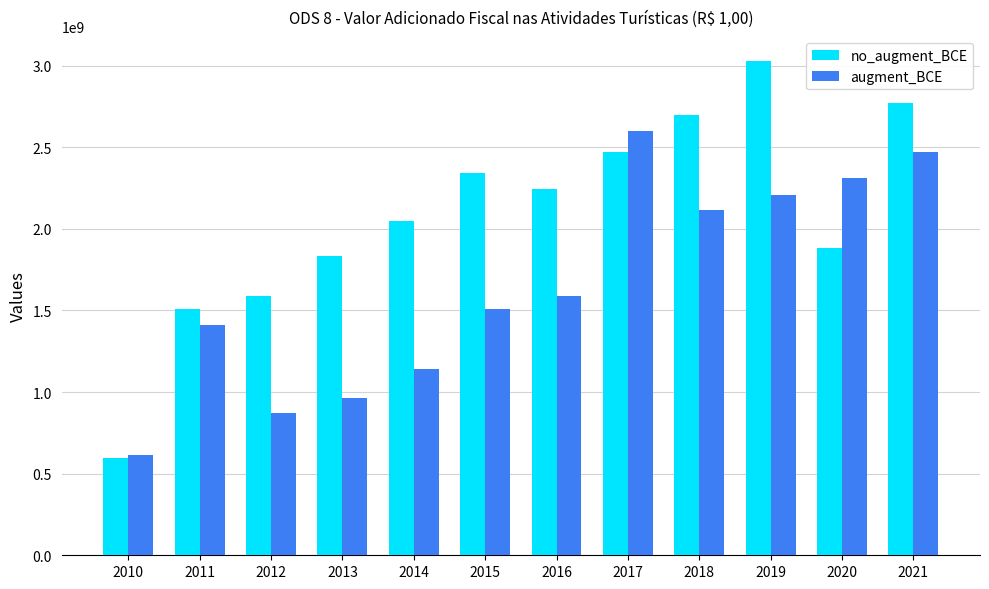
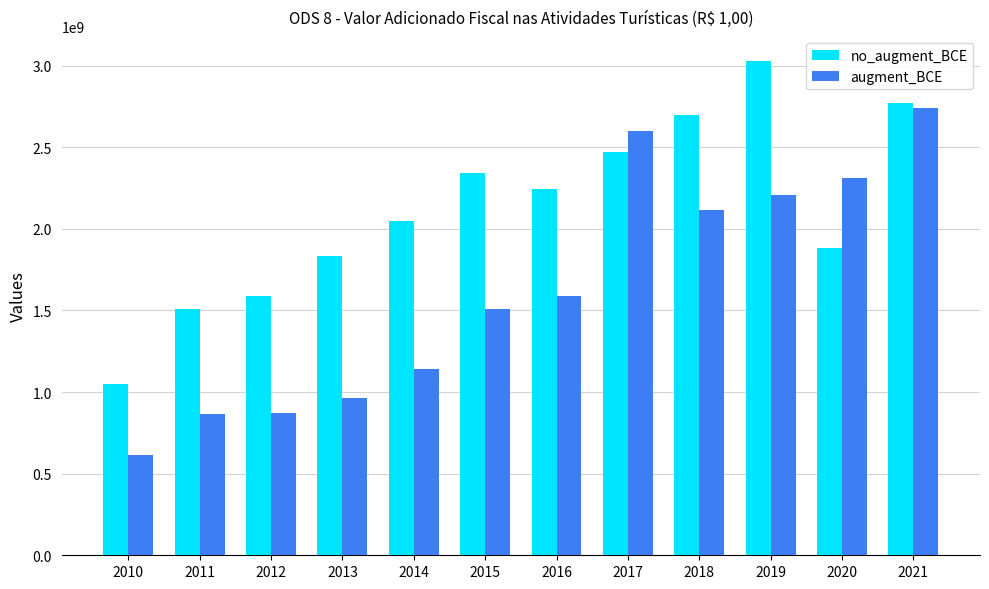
no_augment_BCE, 2010: 600000000 -> 1050000000
augment_BCE, 2011: 1410000000 -> 870000000
augment_BCE, 2021: 2470000000 -> 2740000000
